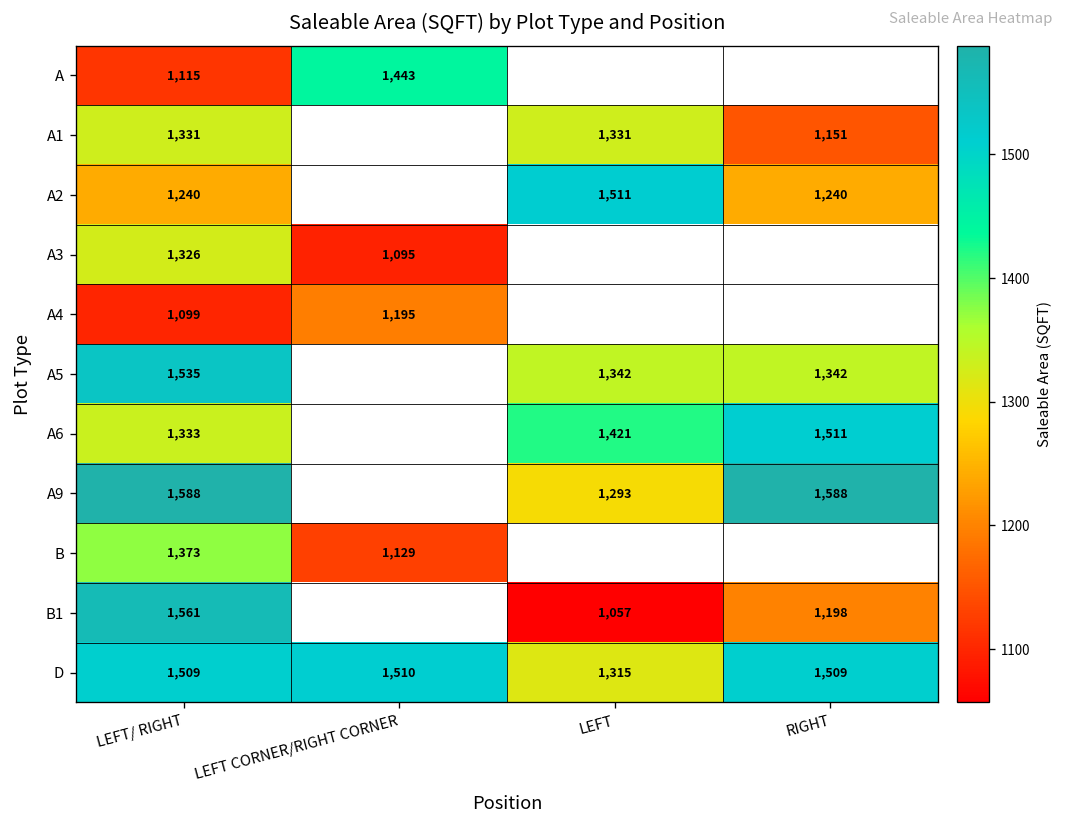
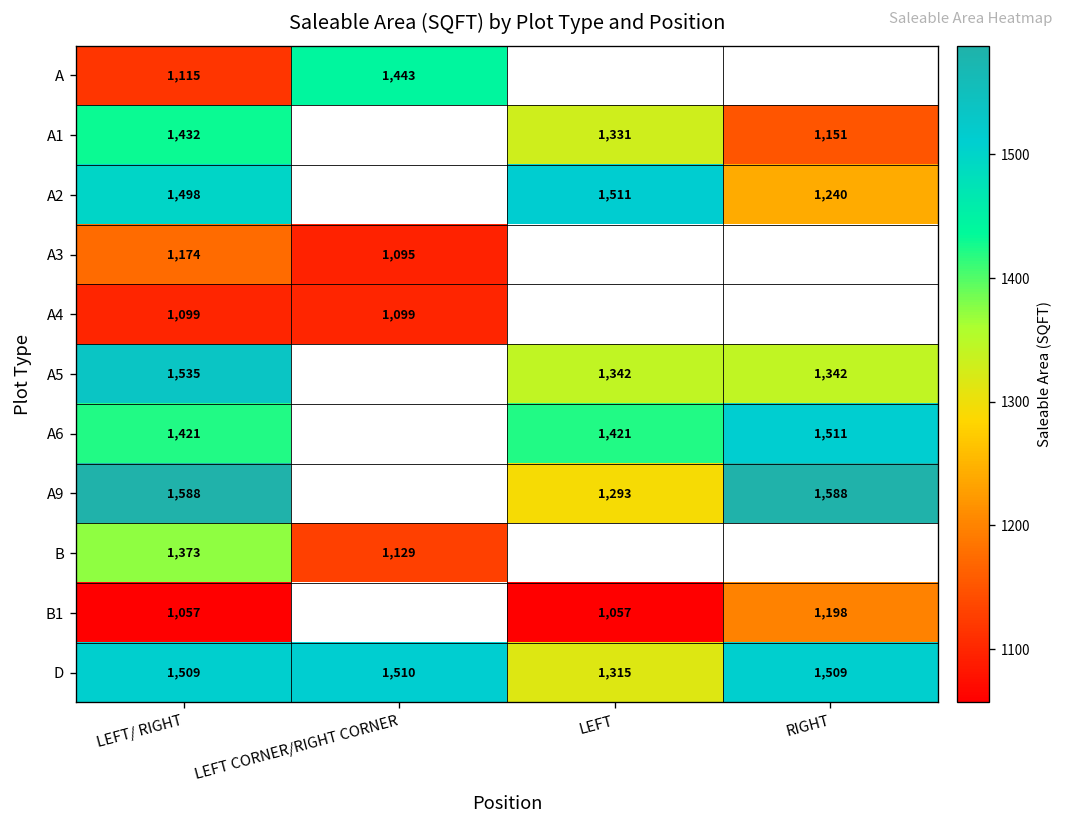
A1, LEFT/ RIGHT: 1,331 -> 1,432
A2, LEFT/ RIGHT: 1,240 -> 1,498
A3, LEFT/ RIGHT: 1,326 -> 1,174
A4, LEFT CORNER/RIGHT CORNER: 1,195 -> 1,099
A6, LEFT/ RIGHT: 1,333 -> 1,421
B1, LEFT/ RIGHT: 1,561 -> 1,057
